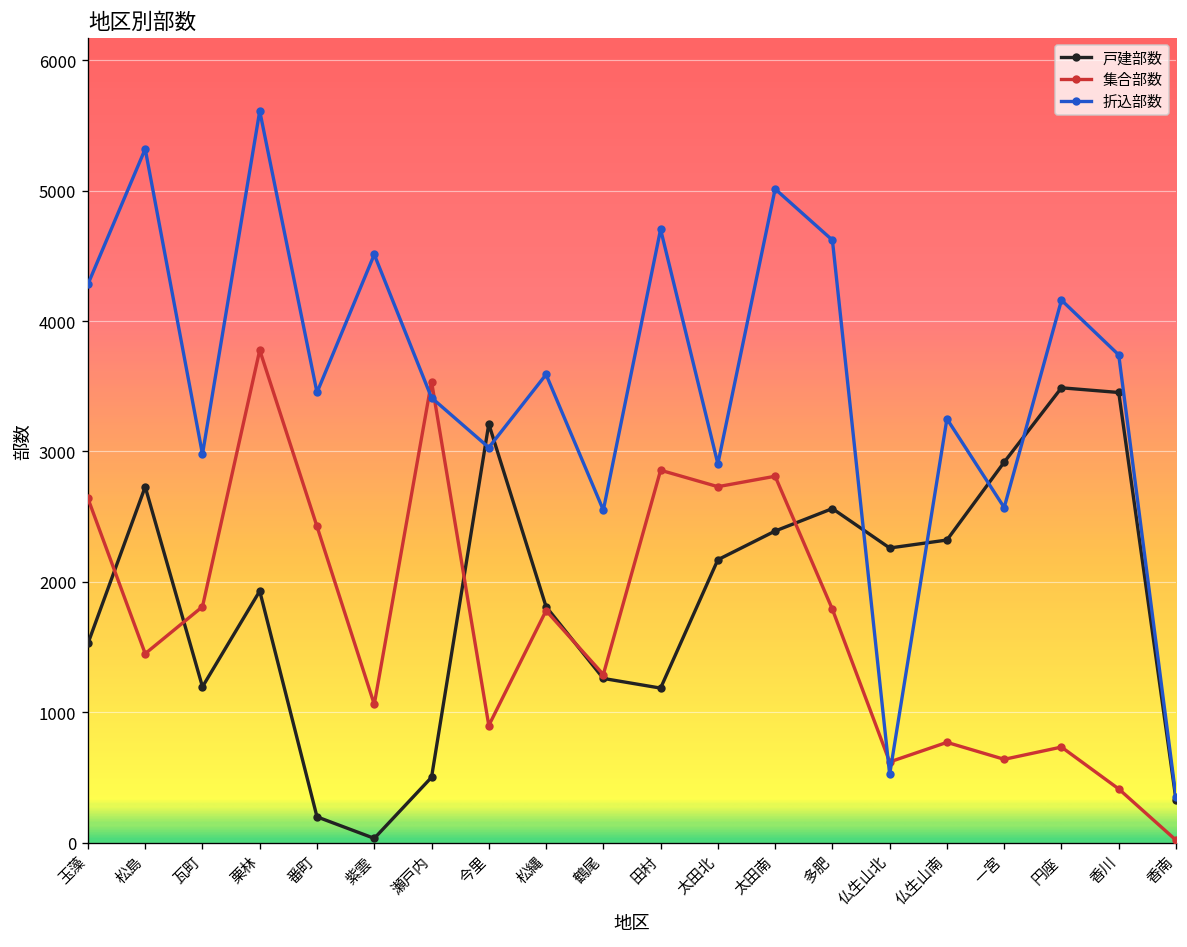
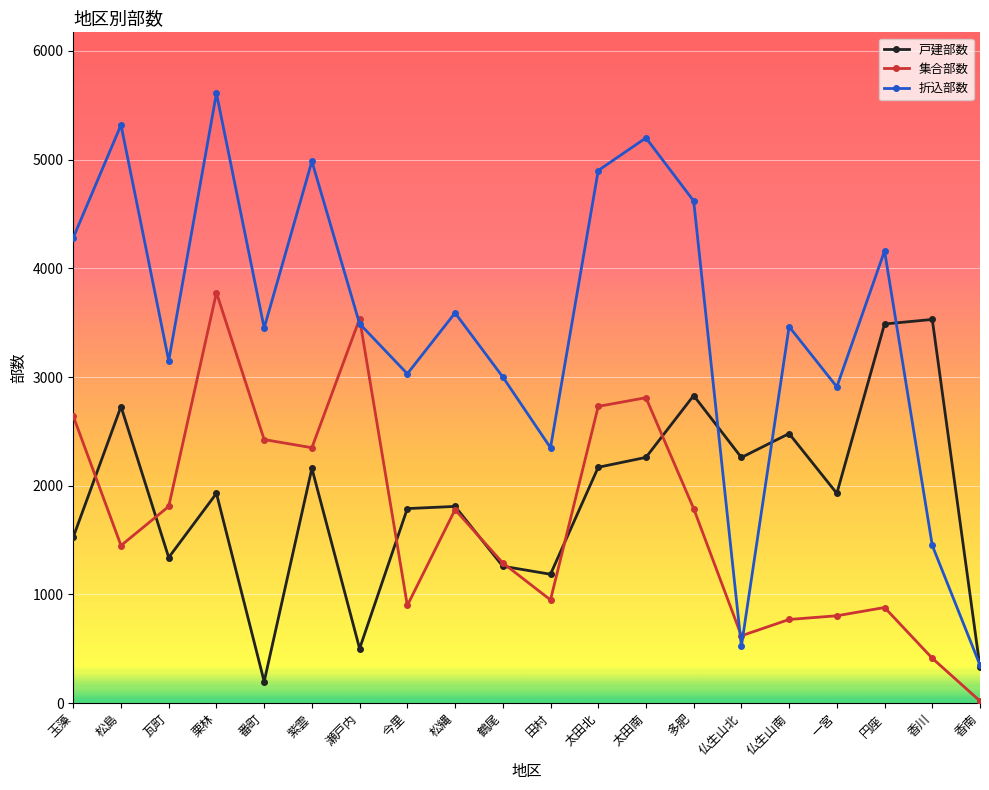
戸建部数, 瓦町: 1200 -> 1340
折込部数, 瓦町: 2980 -> 3150
戸建部数, 紫雲: 30 -> 2160
集合部数, 紫雲: 1060 -> 2350
折込部数, 紫雲: 4510 -> 4990
折込部数, 瀬戸内: 3410 -> 3490
戸建部数, 今里: 3210 -> 1790
折込部数, 鶴尾: 2550 -> 3000
集合部数, 田村: 2860 -> 950
折込部数, 田村: 4700 -> 2350
折込部数, 太田北: 2910 -> 4900
戸建部数, 太田南: 2390 -> 2260
折込部数, 太田南: 5010 -> 5200
戸建部数, 多肥: 2560 -> 2830
戸建部数, 仏生山南: 2320 -> 2480
折込部数, 仏生山南: 3250 -> 3460
戸建部数, 一宮: 2920 -> 1930
集合部数, 一宮: 640 -> 800
折込部数, 一宮: 2570 -> 2910
集合部数, 円座: 730 -> 880
戸建部数, 香川: 3450 -> 3530
折込部数, 香川: 3740 -> 1450
